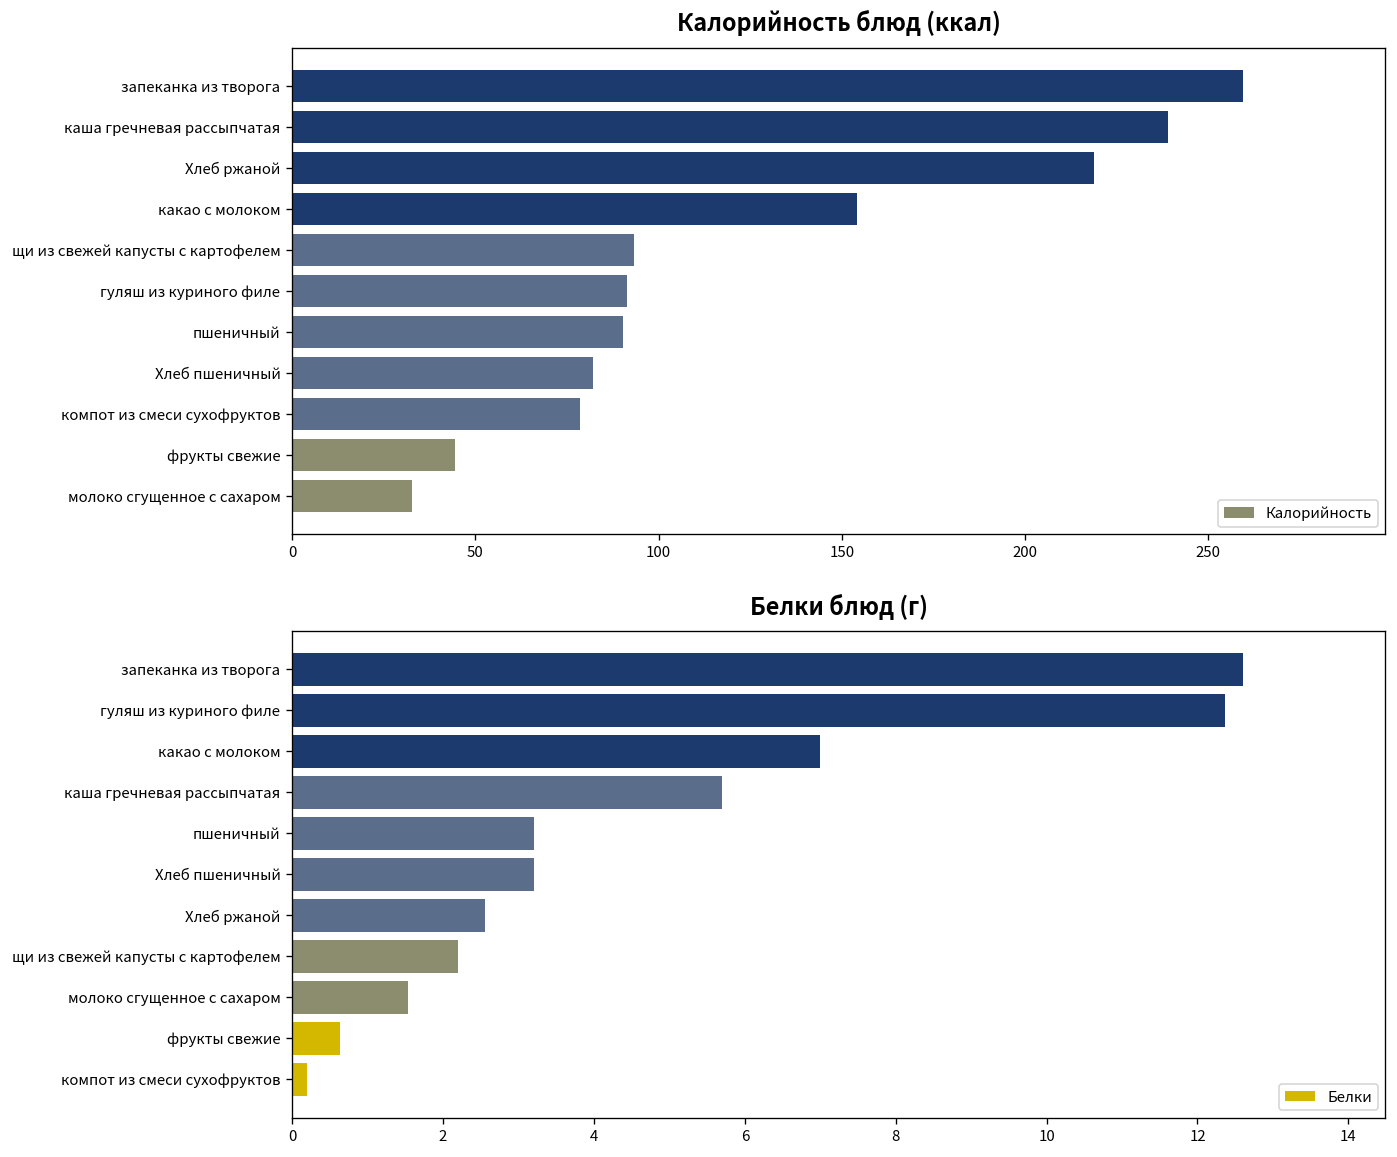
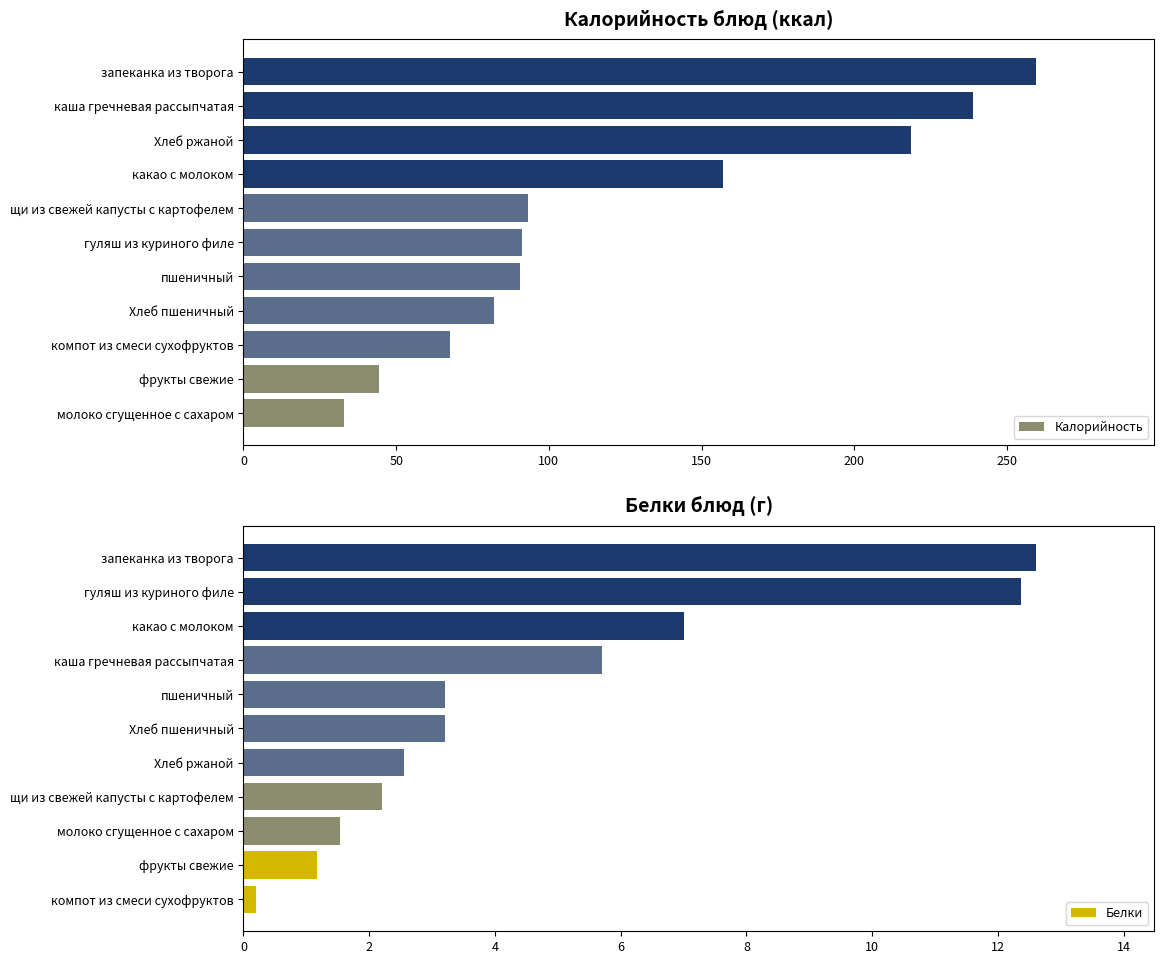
Калорийность блюд (ккал), какао с молоком: 154 -> 157
Калорийность блюд (ккал), компот из смеси сухофруктов: 79 -> 68
Белки блюд (г), фрукты свежие: 0.6 -> 1.2
